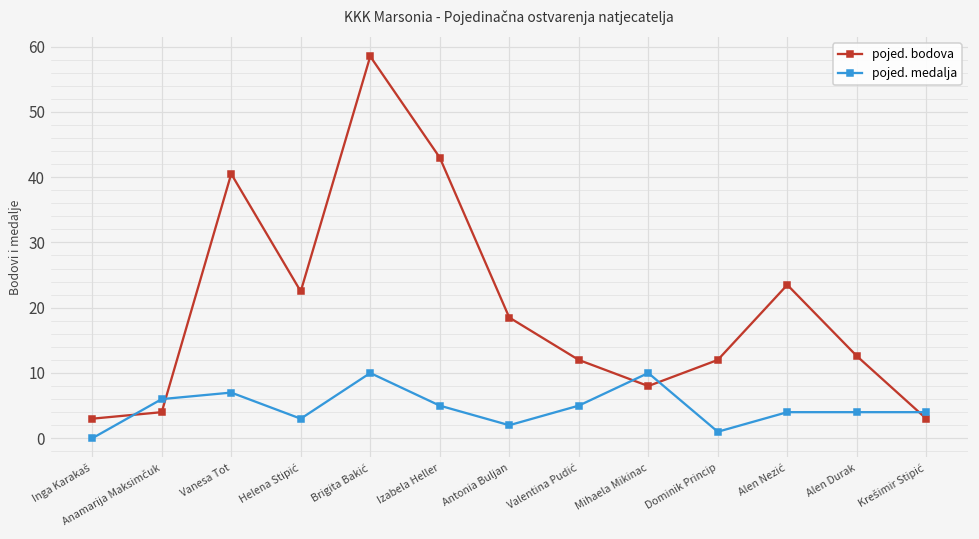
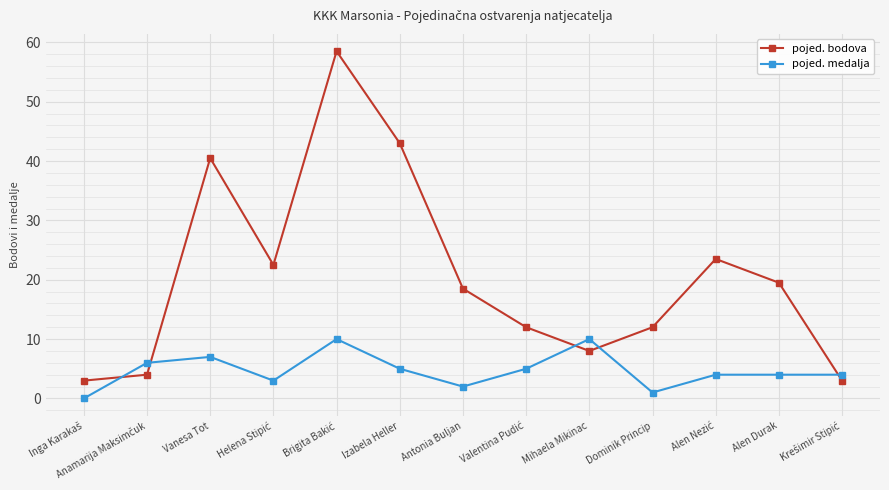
pojed. bodova, Alen Durak: 13 -> 20
